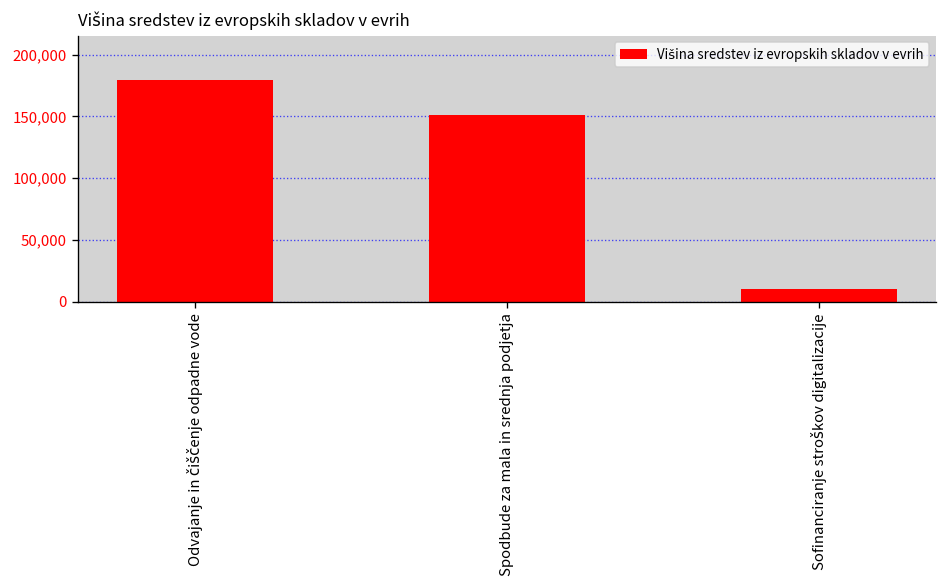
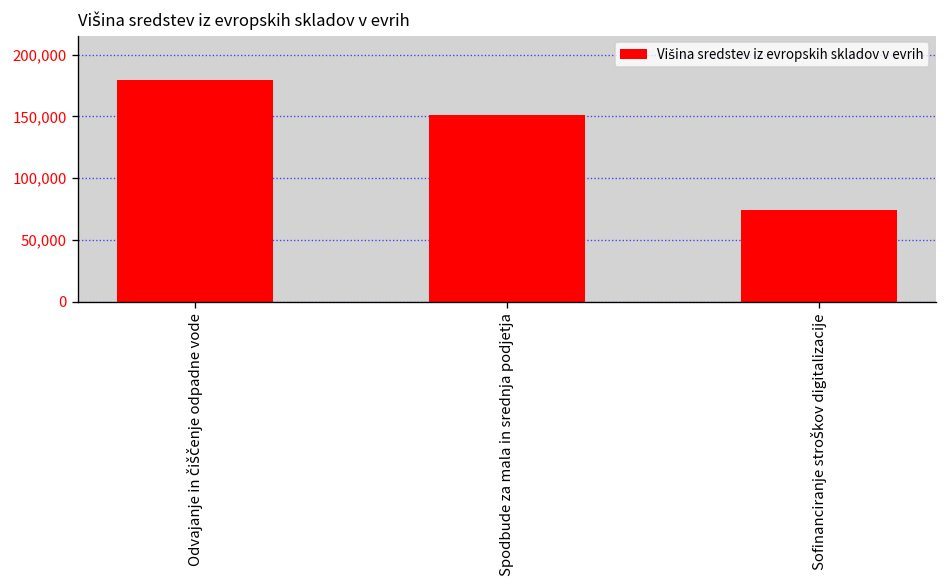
Sofinanciranje stroškov digitalizacije: 10,000 -> 74,000
